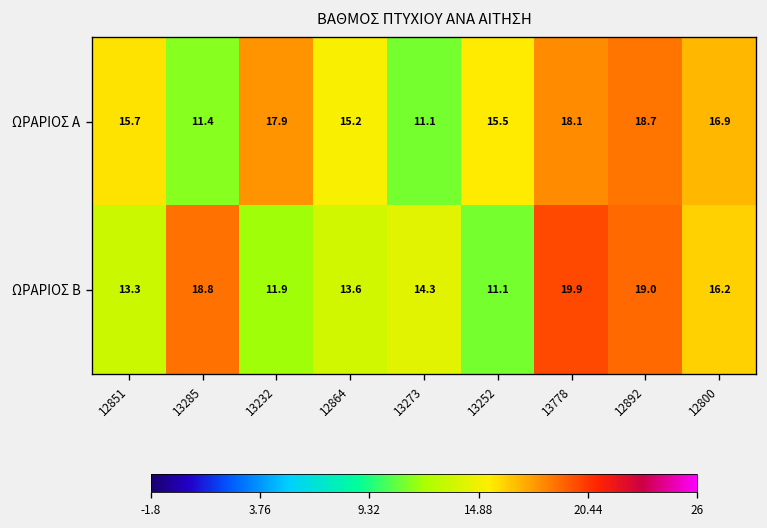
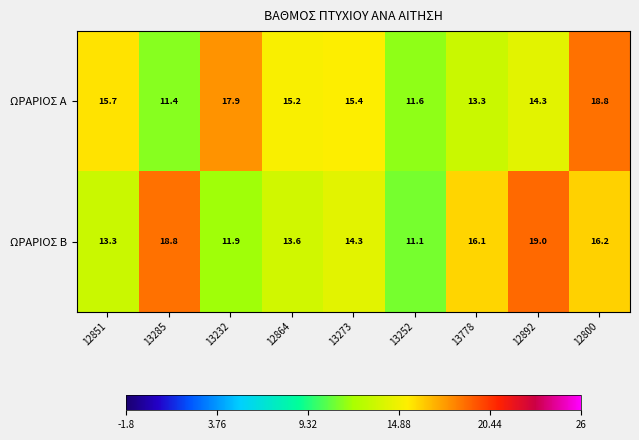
ΩΡΑΡΙΟΣ Α, 13273: 11.1 -> 15.4
ΩΡΑΡΙΟΣ Α, 13252: 15.5 -> 11.6
ΩΡΑΡΙΟΣ Α, 13778: 18.1 -> 13.3
ΩΡΑΡΙΟΣ Α, 12892: 18.7 -> 14.3
ΩΡΑΡΙΟΣ Α, 12800: 16.9 -> 18.8
ΩΡΑΡΙΟΣ Β, 13778: 19.9 -> 16.1
